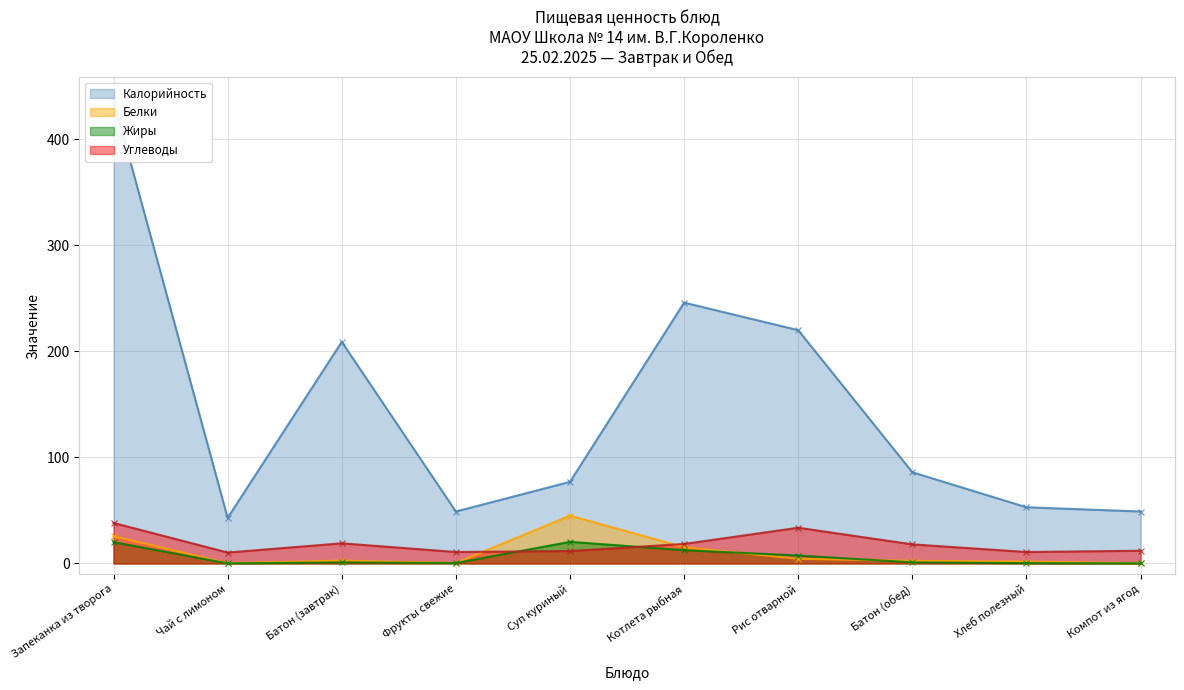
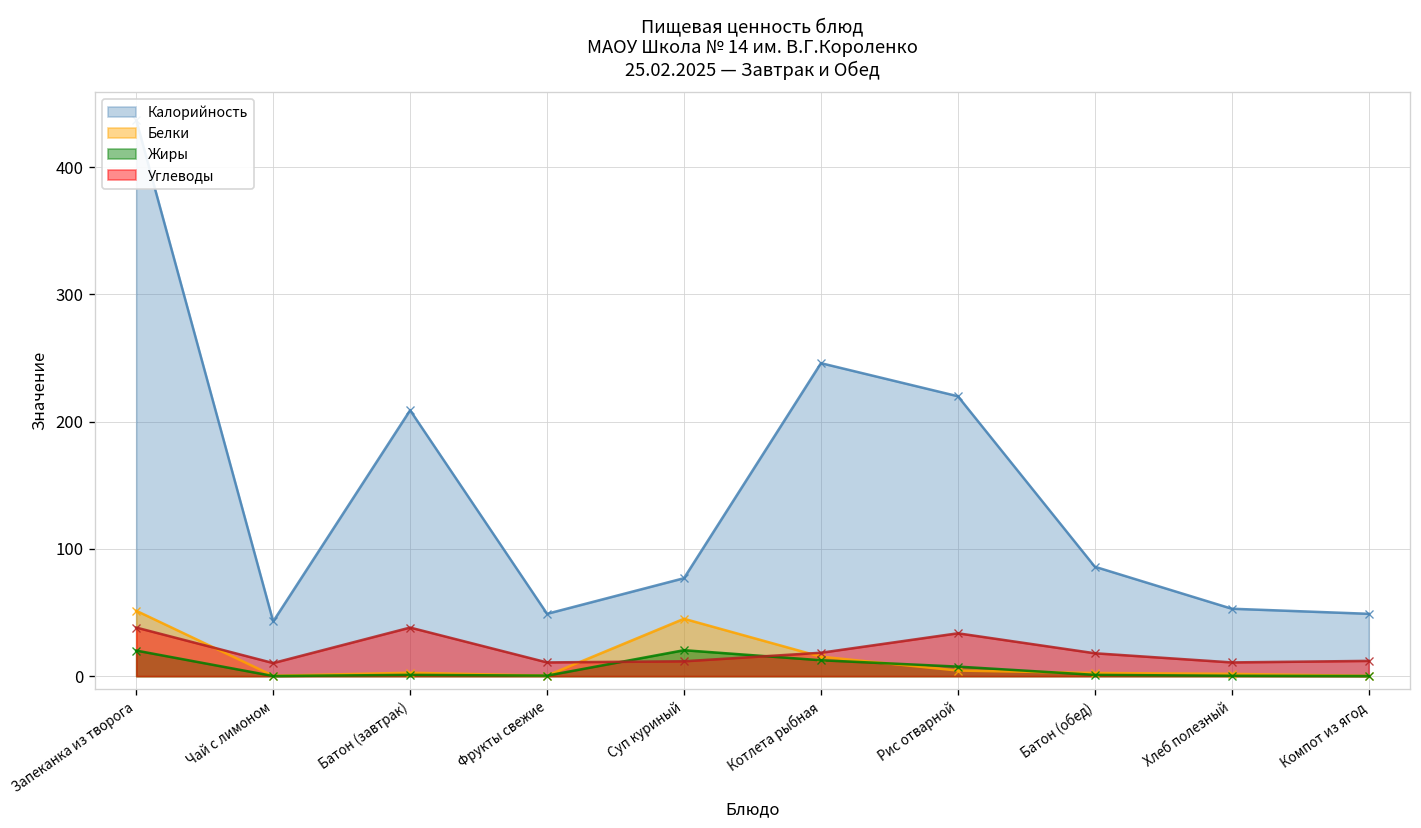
Белки, Запеканка из творога: 26 -> 51
Углеводы, Батон (завтрак): 19 -> 38
